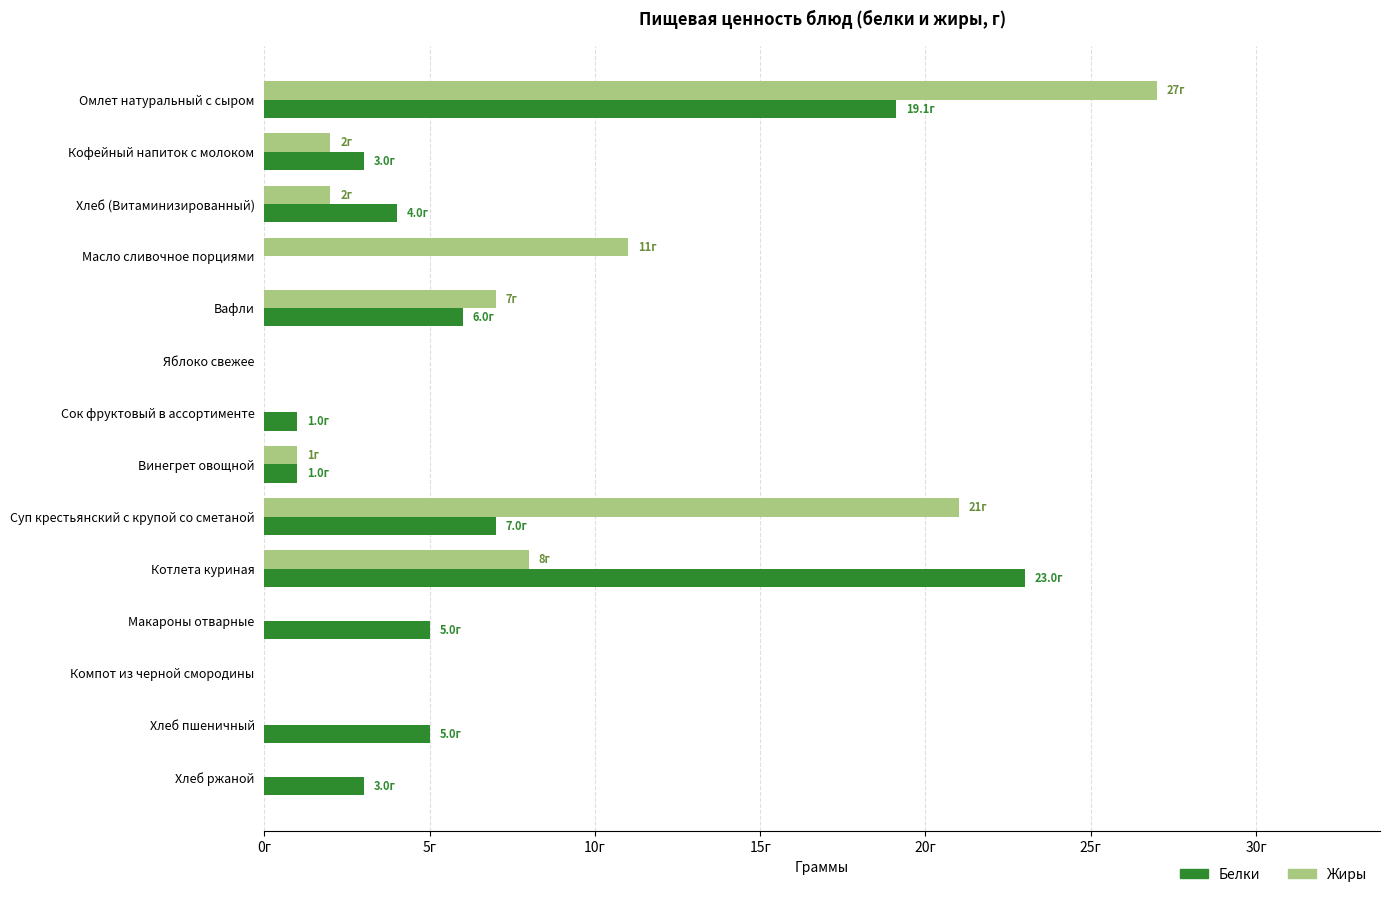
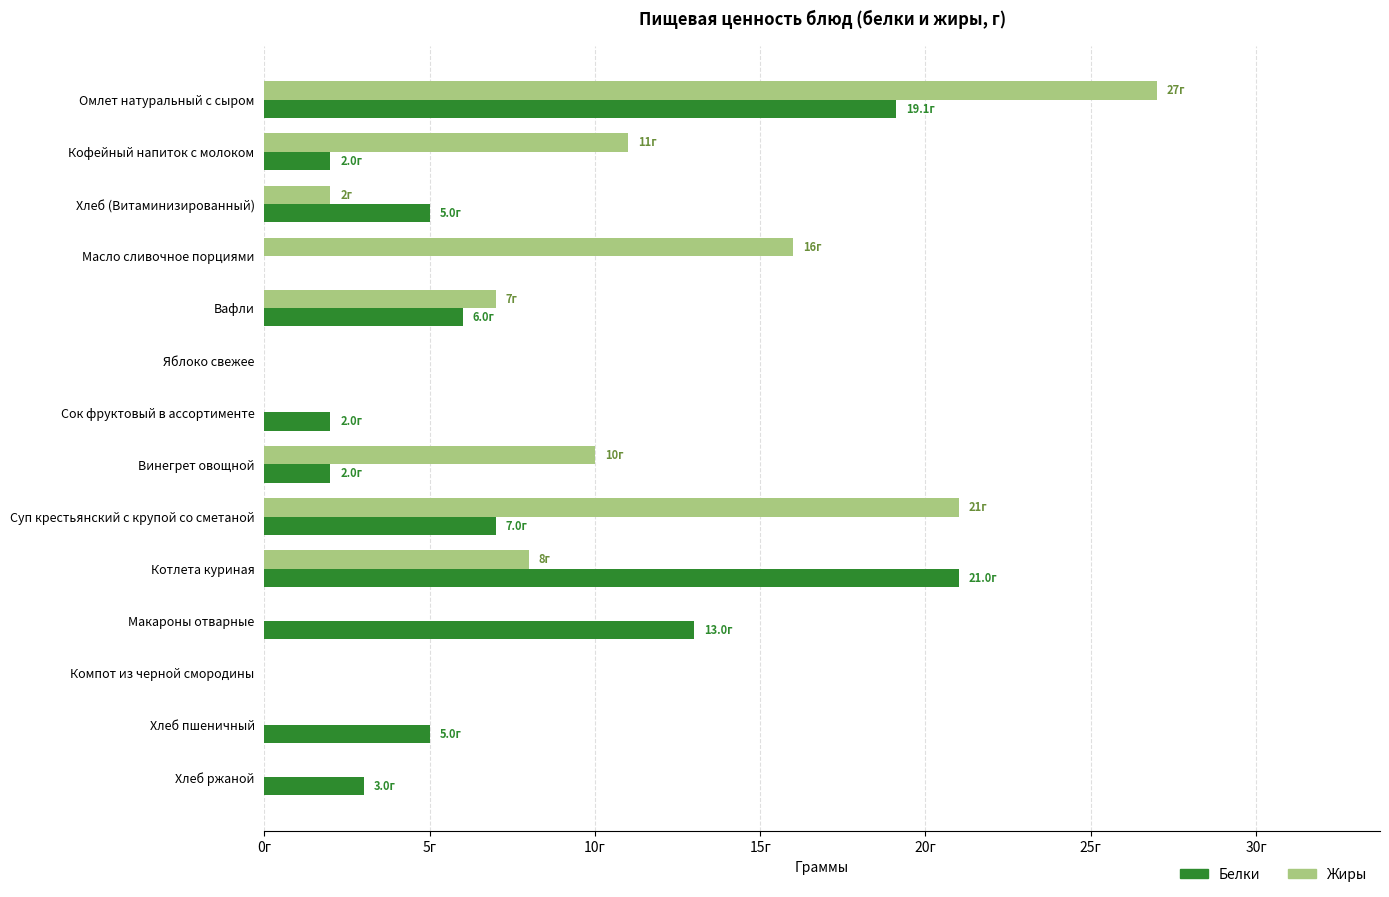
Жиры, Кофейный напиток с молоком: 2г -> 11г
Белки, Кофейный напиток с молоком: 3.0г -> 2.0г
Белки, Хлеб (Витаминизированный): 4.0г -> 5.0г
Жиры, Масло сливочное порциями: 11г -> 16г
Белки, Сок фруктовый в ассортименте: 1.0г -> 2.0г
Жиры, Винегрет овощной: 1г -> 10г
Белки, Винегрет овощной: 1.0г -> 2.0г
Белки, Котлета куриная: 23.0г -> 21.0г
Белки, Макароны отварные: 5.0г -> 13.0г
